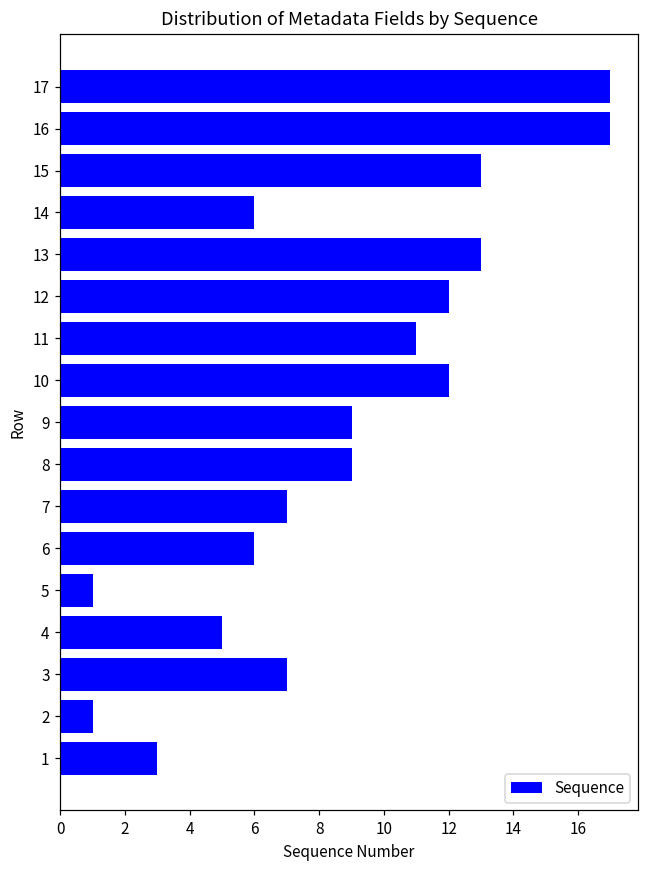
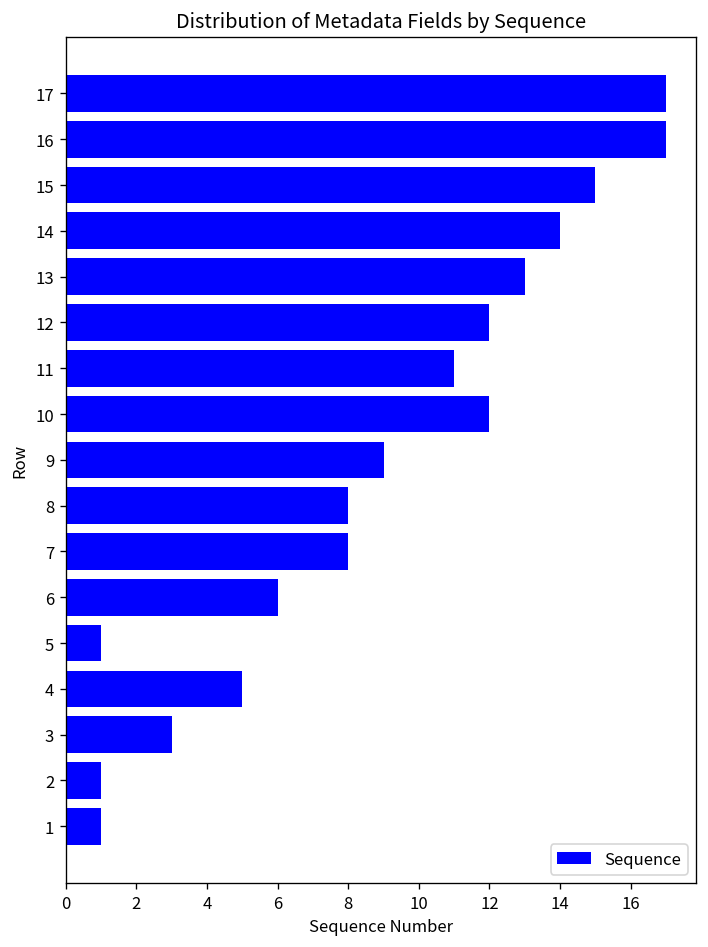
15: 13 -> 15
14: 6 -> 14
8: 9 -> 8
7: 7 -> 8
3: 7 -> 3
1: 3 -> 1
